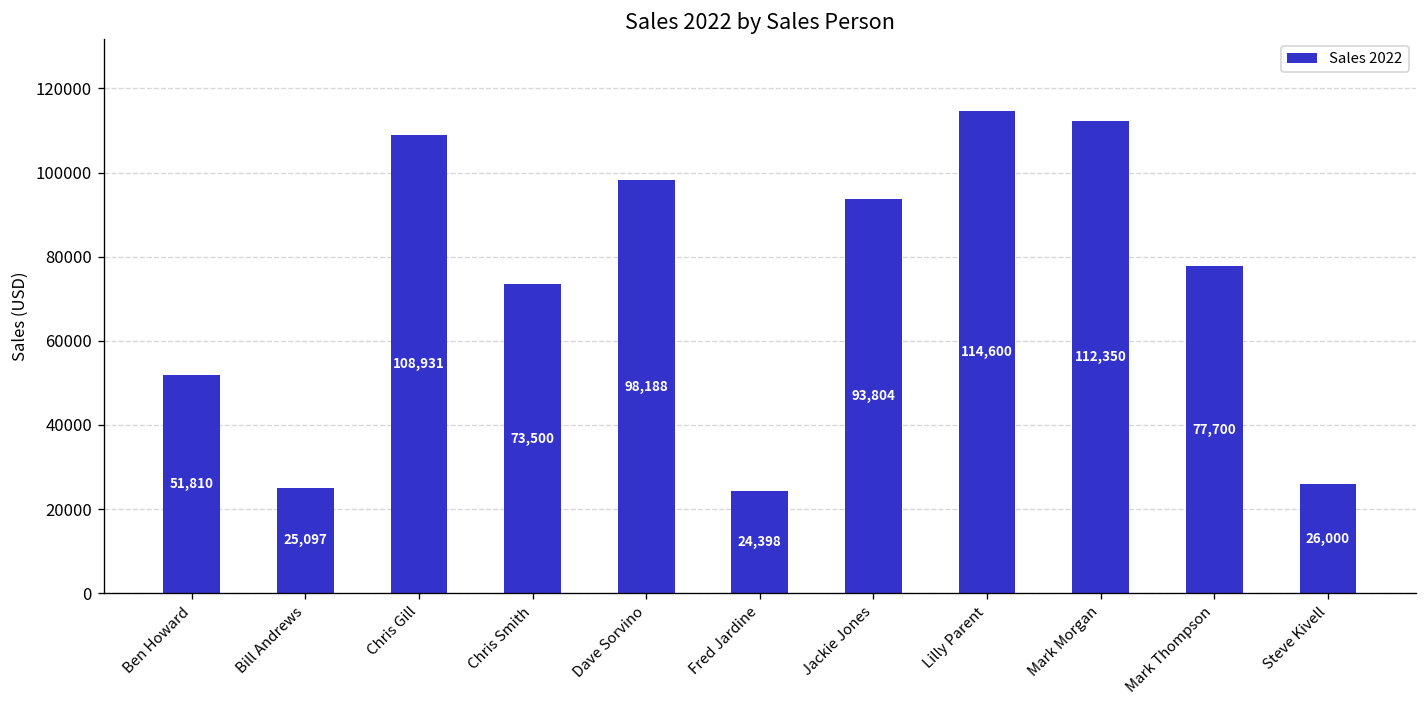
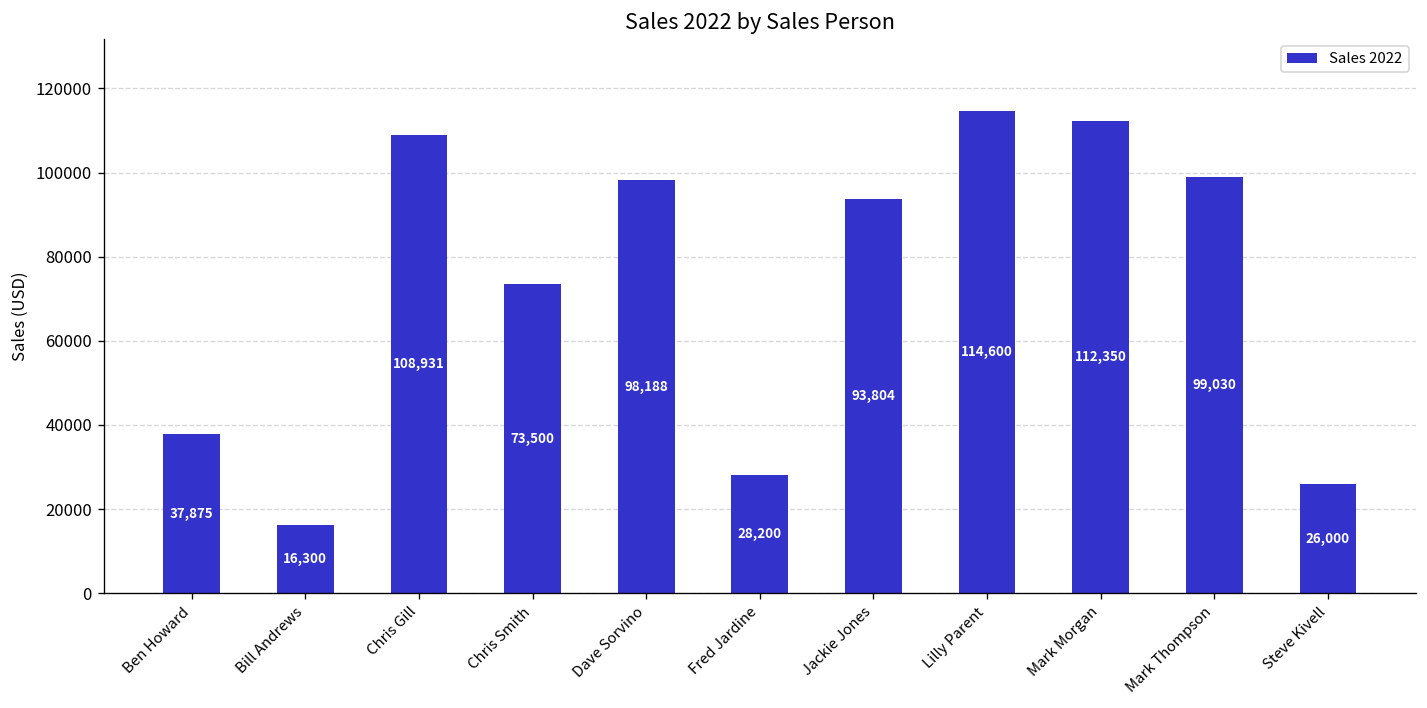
Ben Howard: 51,810 -> 37,875
Bill Andrews: 25,097 -> 16,300
Fred Jardine: 24,398 -> 28,200
Mark Thompson: 77,700 -> 99,030
